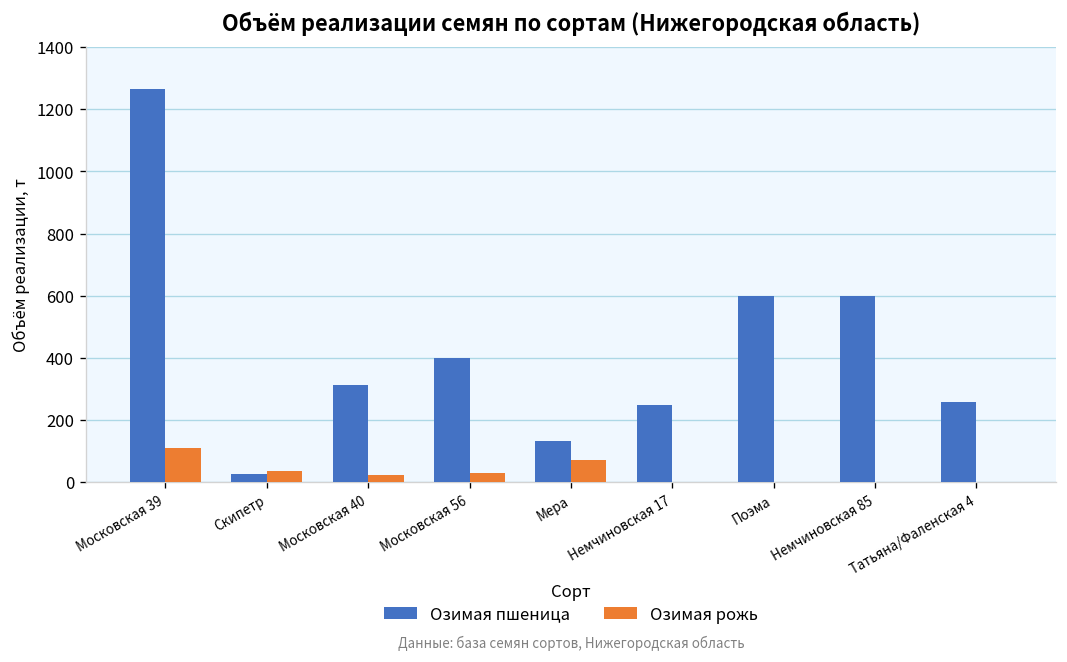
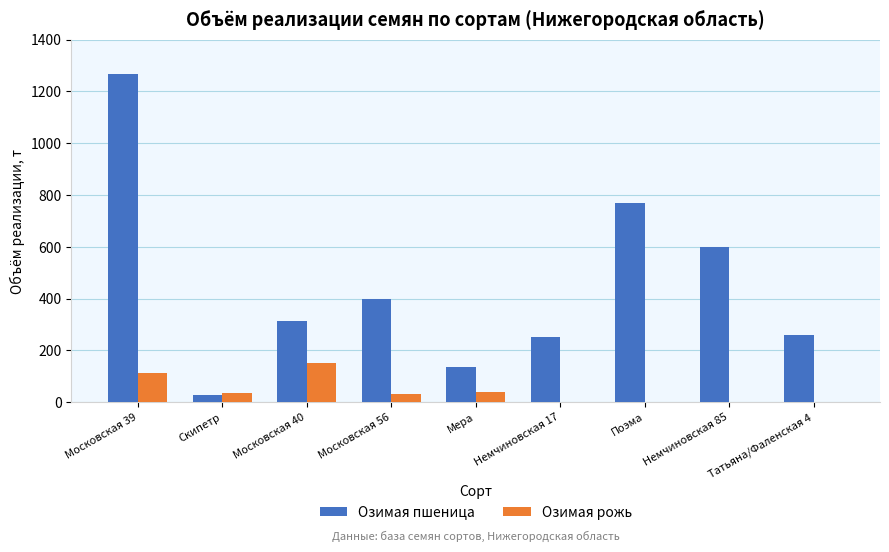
Озимая рожь, Московская 40: 20 -> 150
Озимая рожь, Мера: 70 -> 40
Озимая пшеница, Поэма: 600 -> 770
